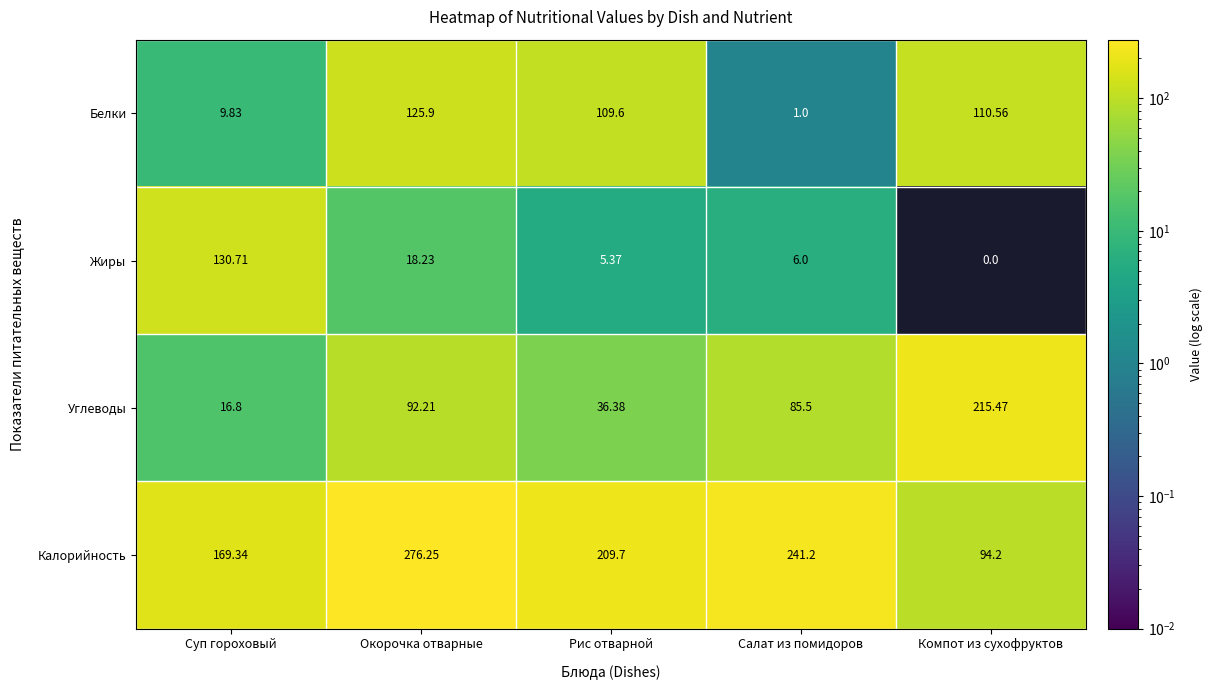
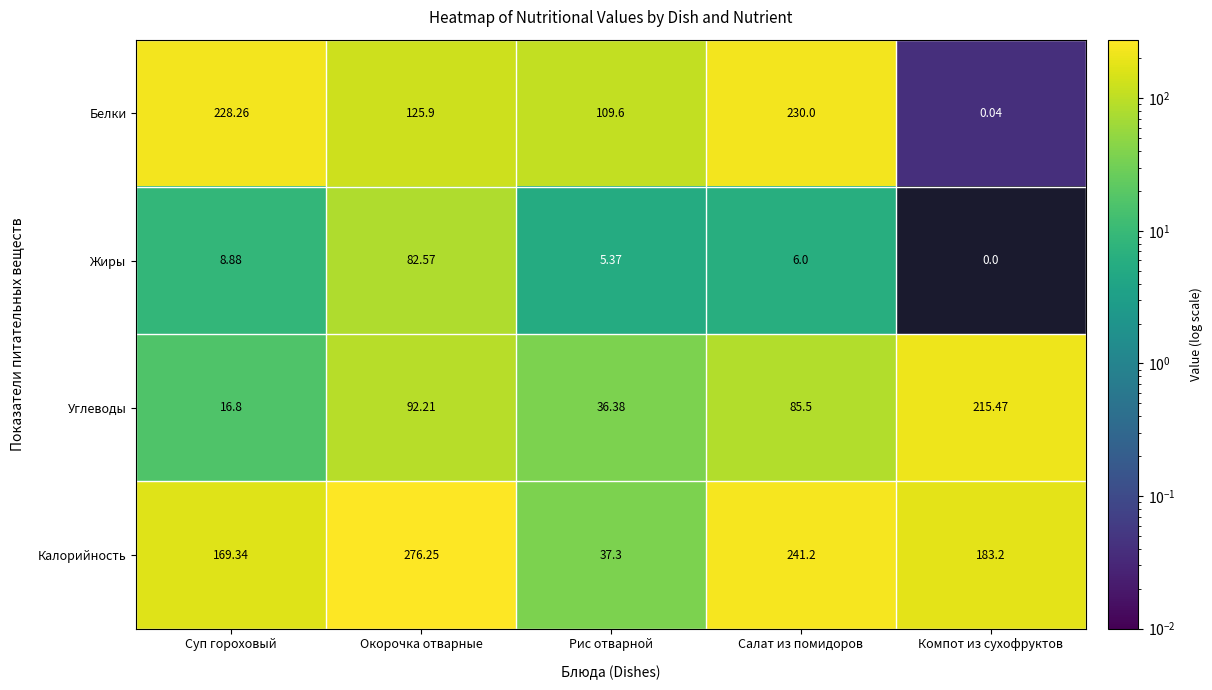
Белки, Суп гороховый: 9.83 -> 228.26
Белки, Салат из помидоров: 1.0 -> 230.0
Белки, Компот из сухофруктов: 110.56 -> 0.04
Жиры, Суп гороховый: 130.71 -> 8.88
Жиры, Окорочка отварные: 18.23 -> 82.57
Калорийность, Рис отварной: 209.7 -> 37.3
Калорийность, Компот из сухофруктов: 94.2 -> 183.2
